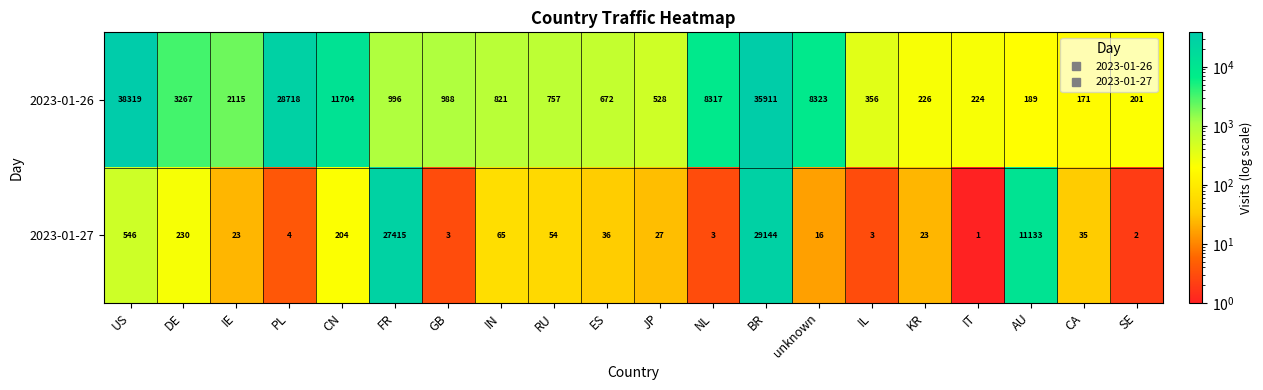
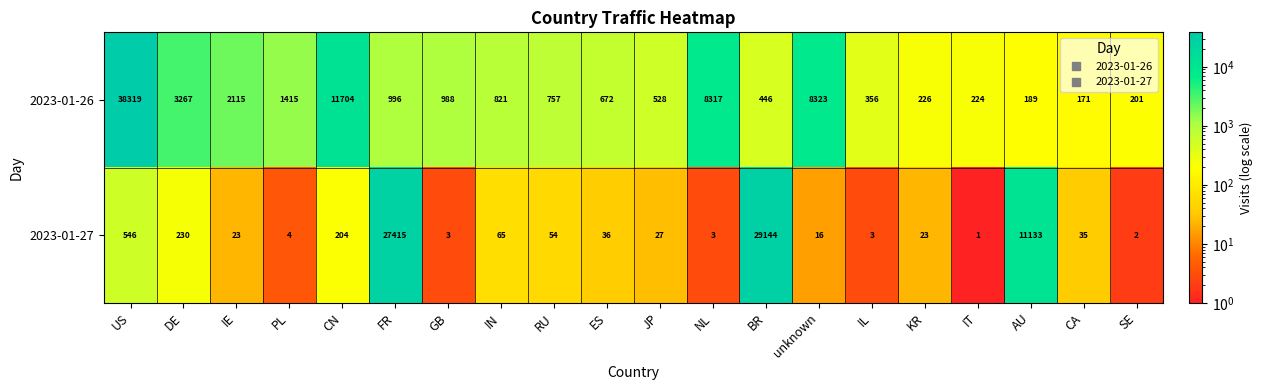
2023-01-26, PL: 28718 -> 1415
2023-01-26, BR: 35911 -> 446
